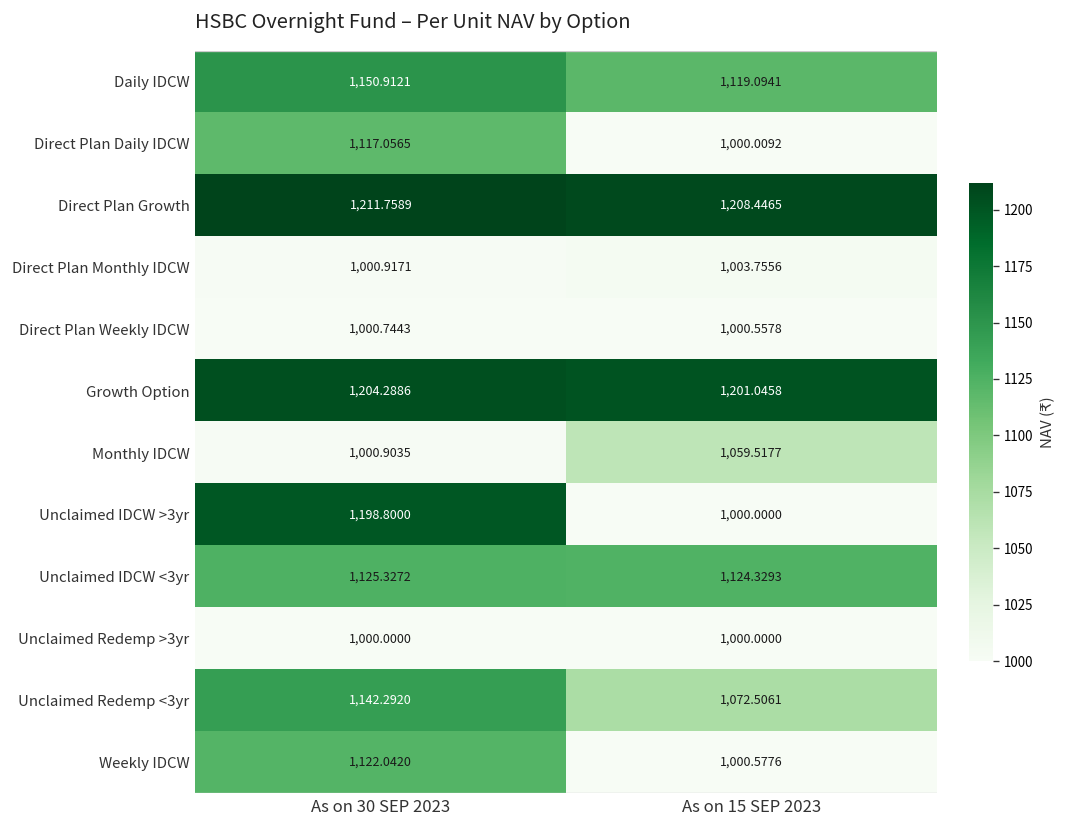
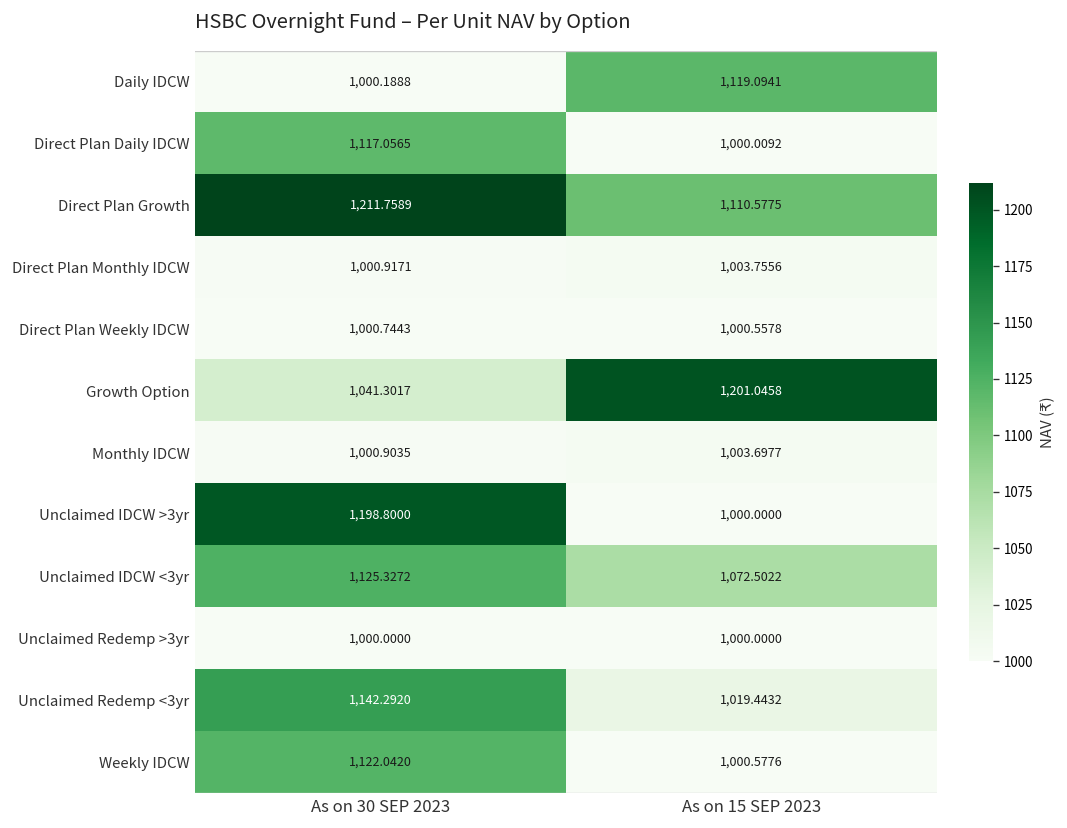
Daily IDCW, As on 30 SEP 2023: 1,150.9121 -> 1,000.1888
Direct Plan Growth, As on 15 SEP 2023: 1,208.4465 -> 1,110.5775
Growth Option, As on 30 SEP 2023: 1,204.2886 -> 1,041.3017
Monthly IDCW, As on 15 SEP 2023: 1,059.5177 -> 1,003.6977
Unclaimed IDCW <3yr, As on 15 SEP 2023: 1,124.3293 -> 1,072.5022
Unclaimed Redemp <3yr, As on 15 SEP 2023: 1,072.5061 -> 1,019.4432
